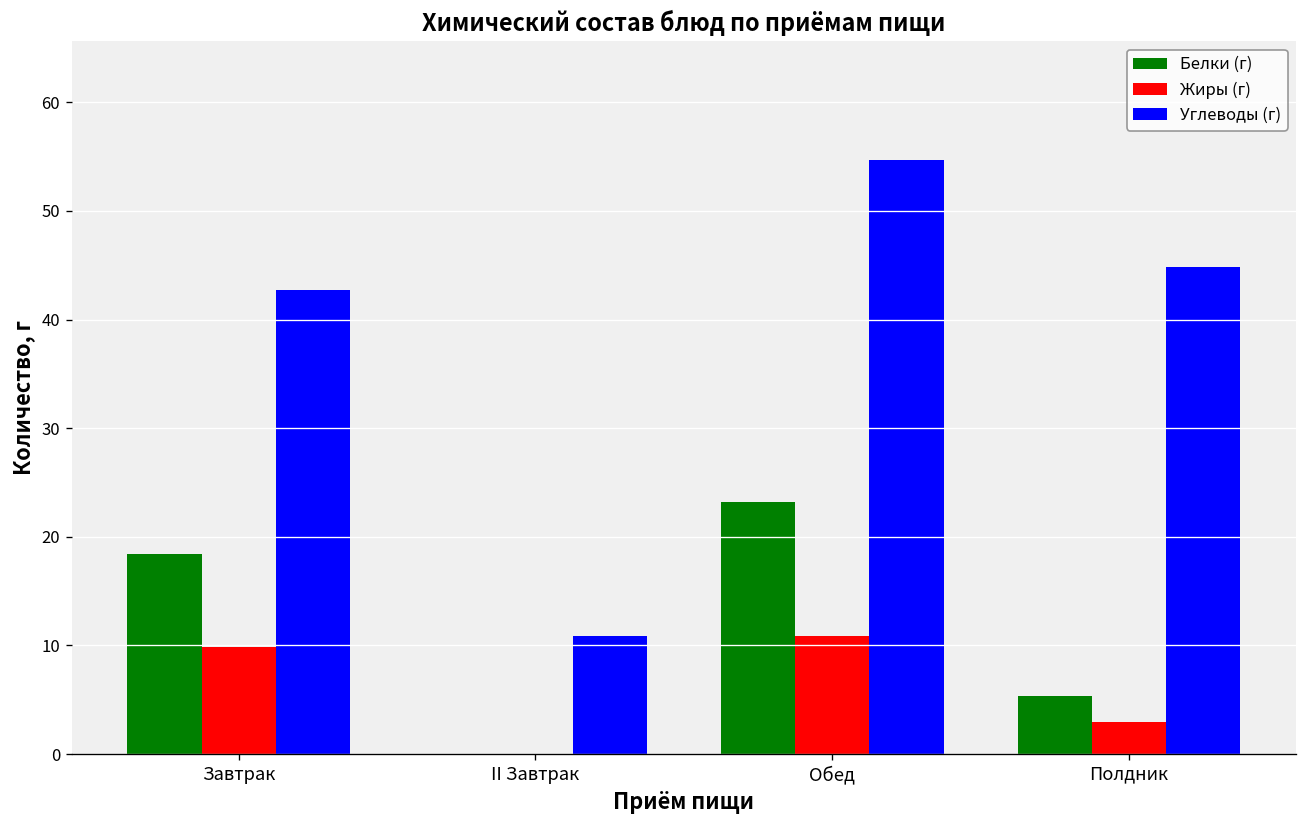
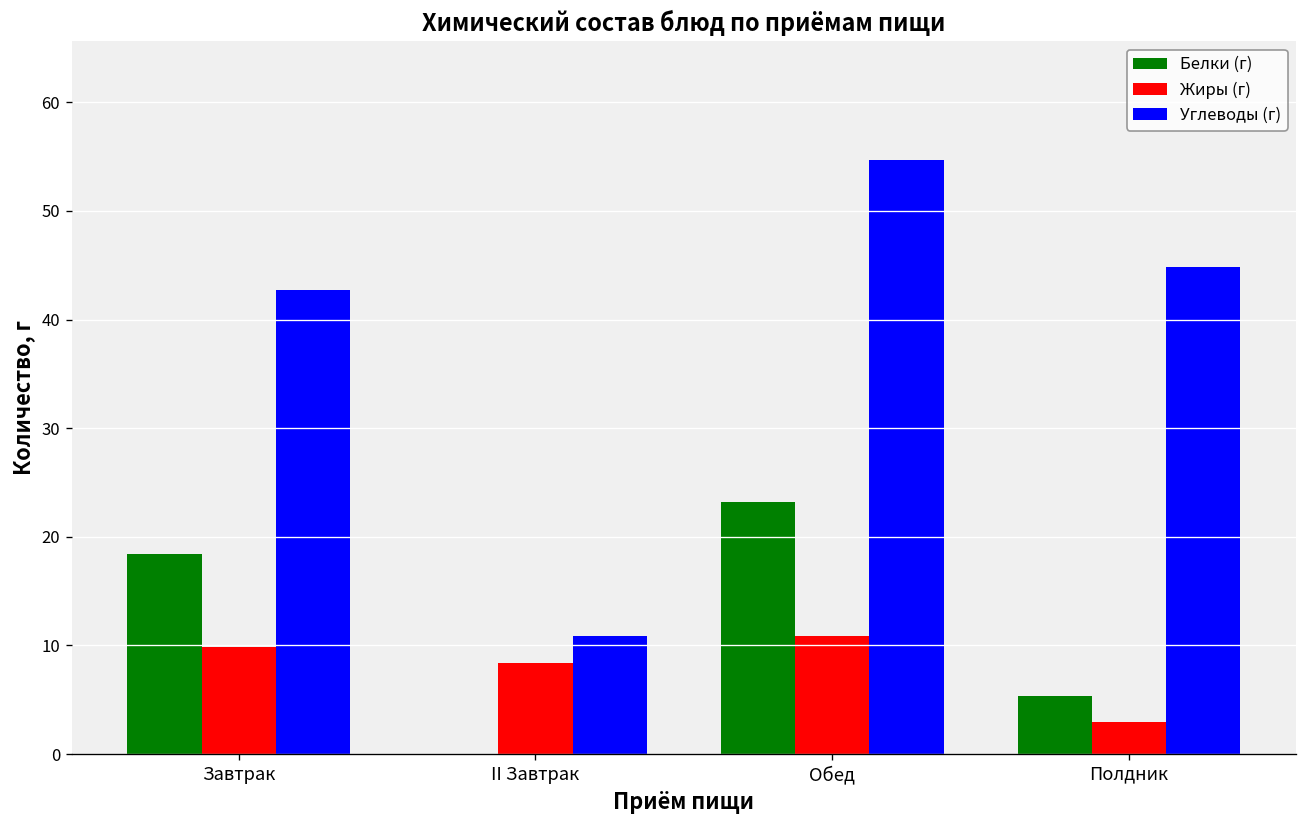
Жиры (г), II Завтрак: 0 -> 8
